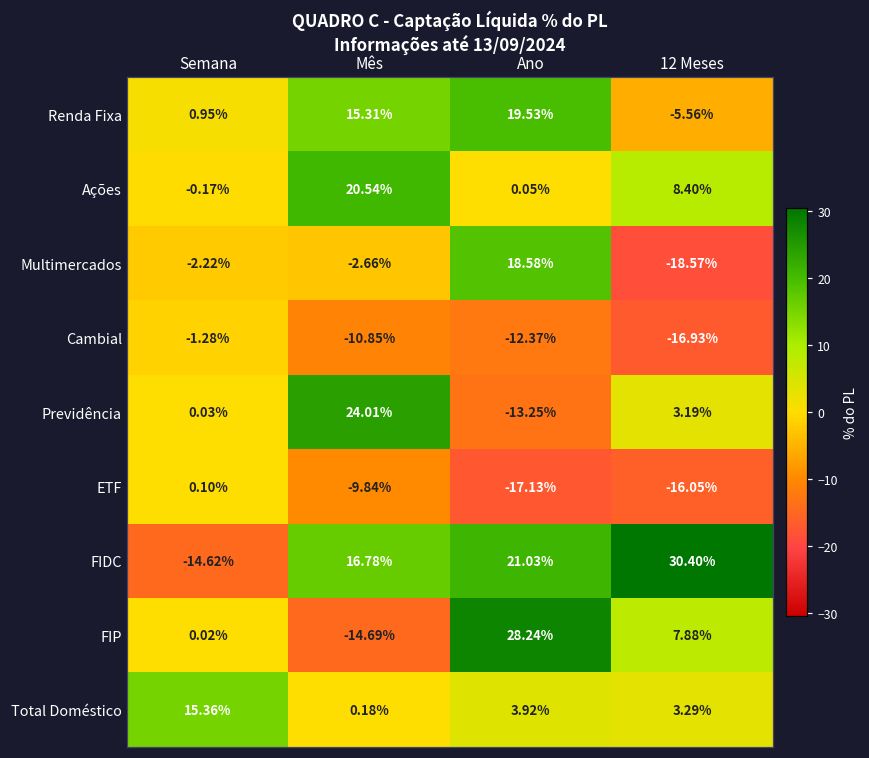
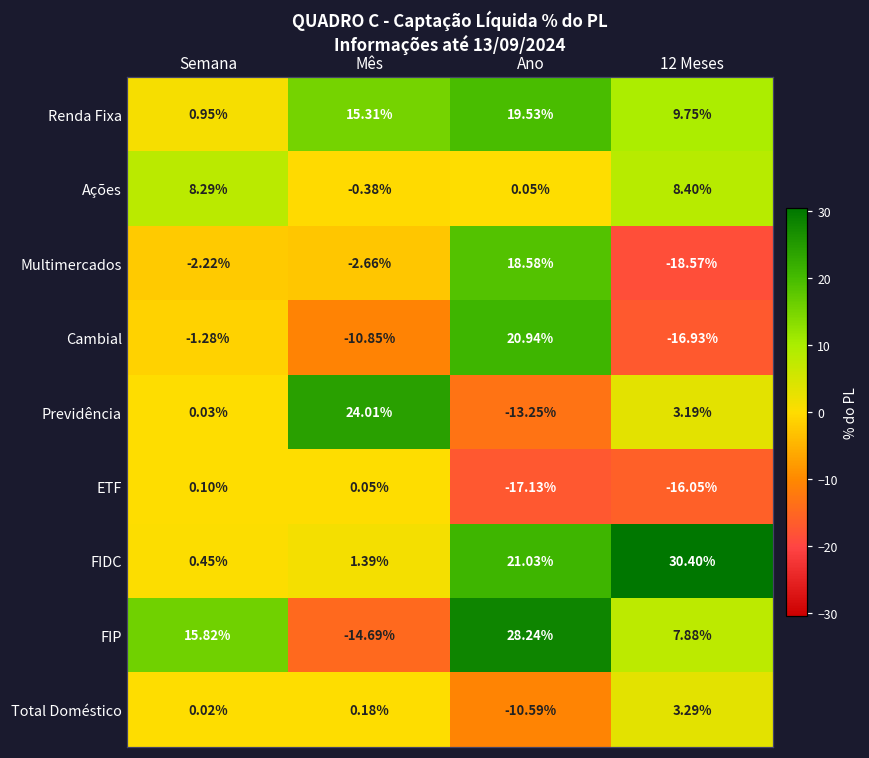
Renda Fixa, 12 Meses: -5.56% -> 9.75%
Ações, Semana: -0.17% -> 8.29%
Ações, Mês: 20.54% -> -0.38%
Cambial, Ano: -12.37% -> 20.94%
ETF, Mês: -9.84% -> 0.05%
FIDC, Semana: -14.62% -> 0.45%
FIDC, Mês: 16.78% -> 1.39%
FIP, Semana: 0.02% -> 15.82%
Total Doméstico, Semana: 15.36% -> 0.02%
Total Doméstico, Ano: 3.92% -> -10.59%
